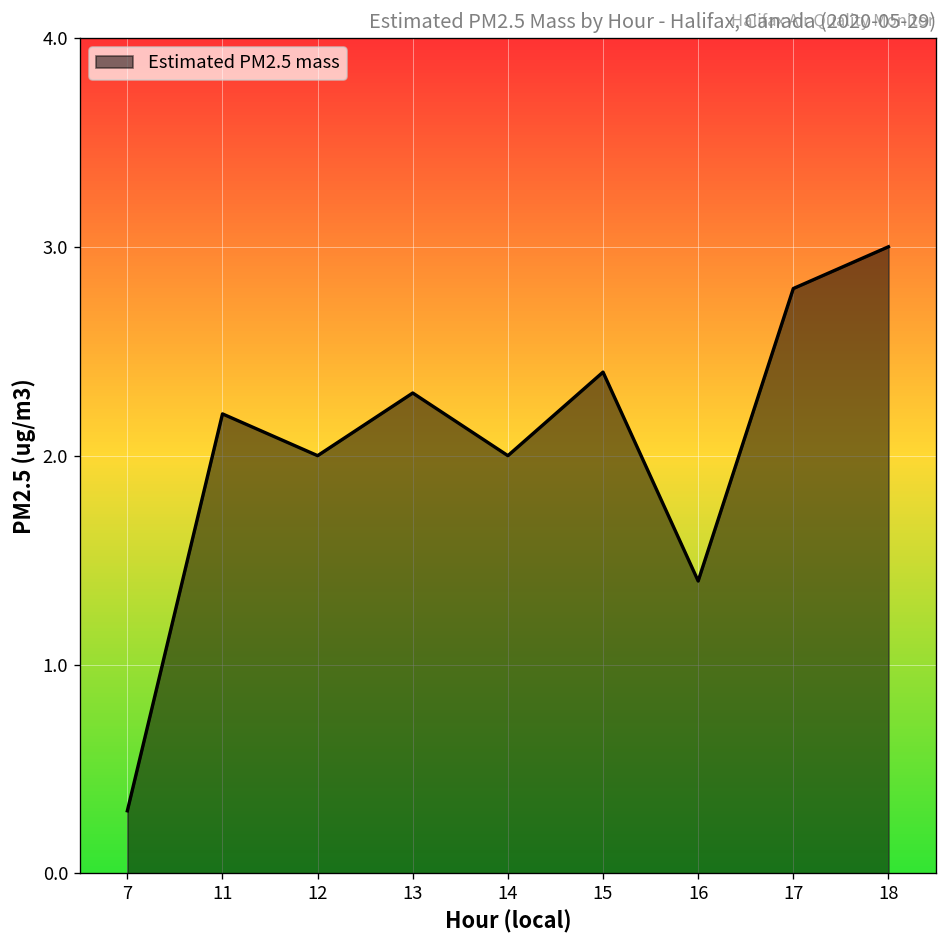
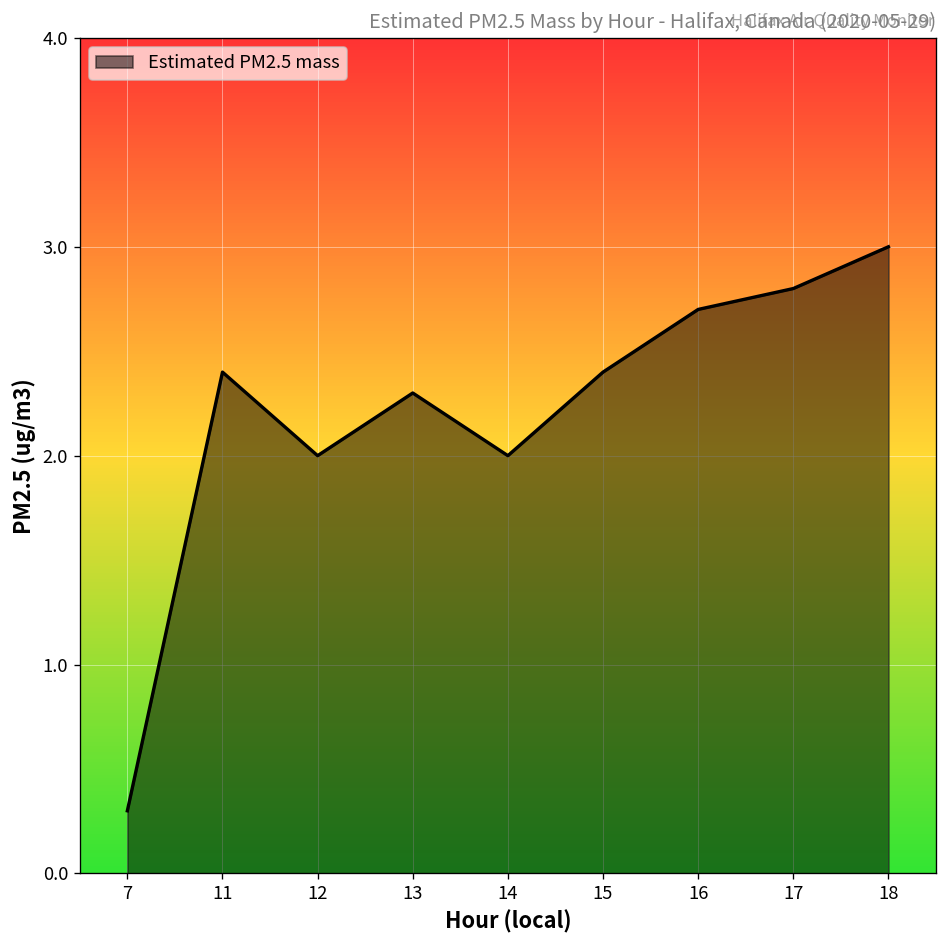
11: 2.2 -> 2.4
16: 1.4 -> 2.7
